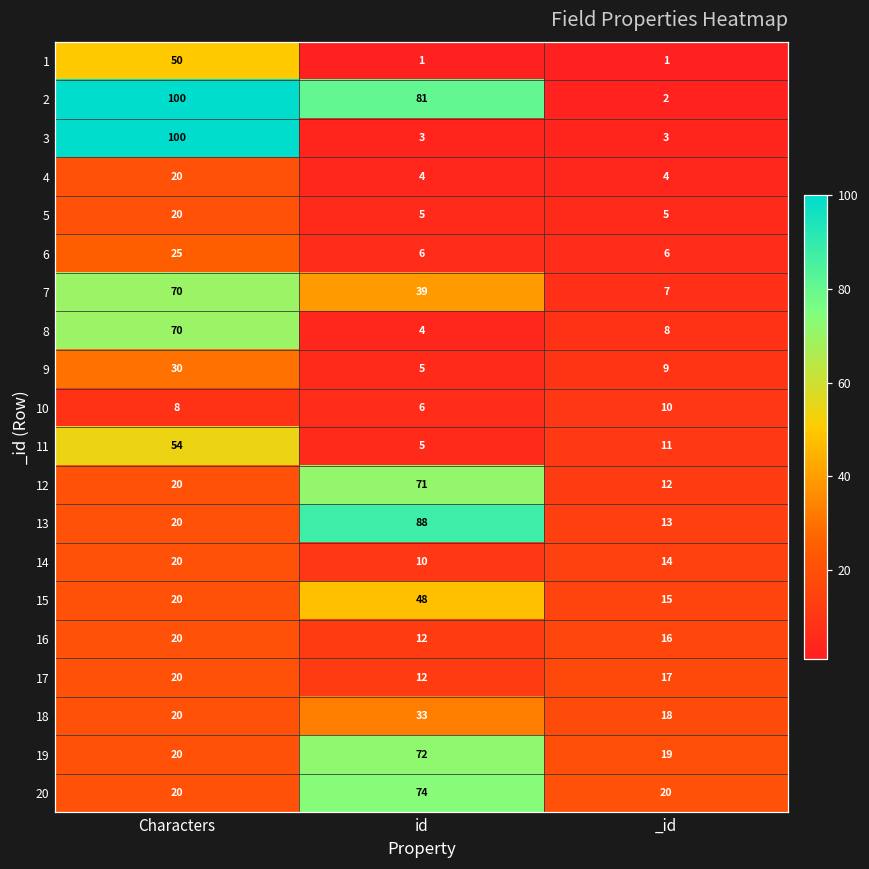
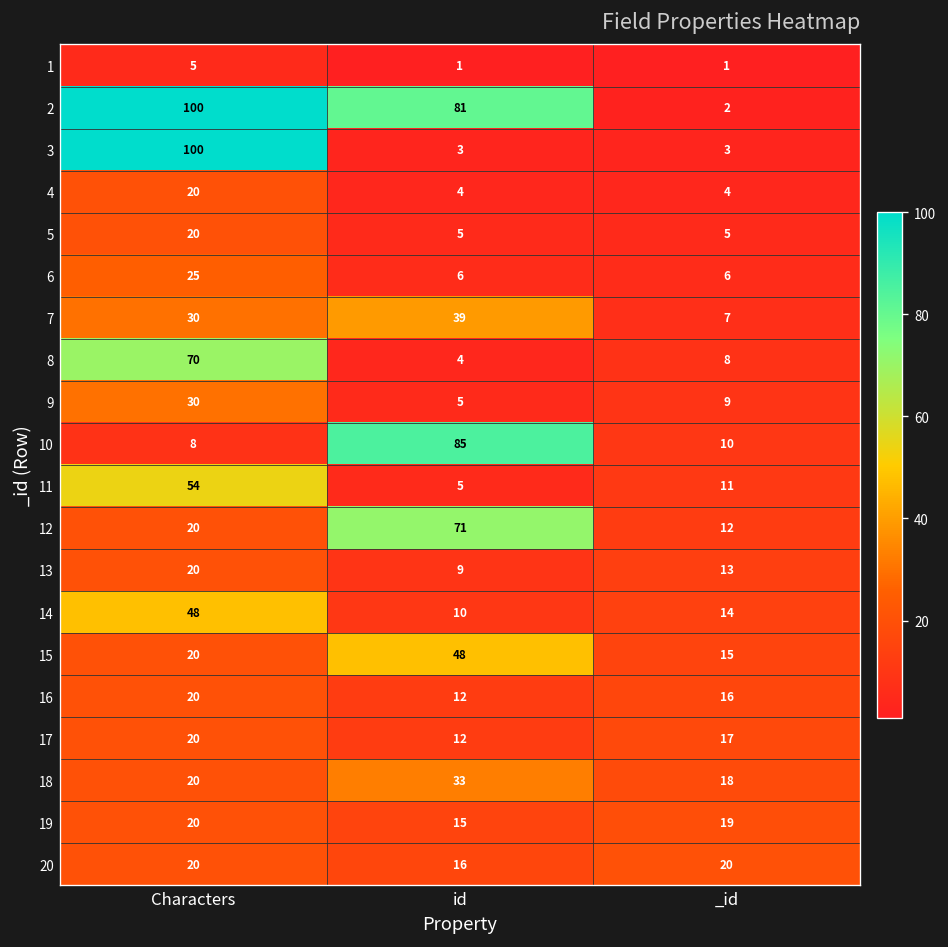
1, Characters: 50 -> 5
7, Characters: 70 -> 30
10, id: 6 -> 85
13, id: 88 -> 9
14, Characters: 20 -> 48
19, id: 72 -> 15
20, id: 74 -> 16
